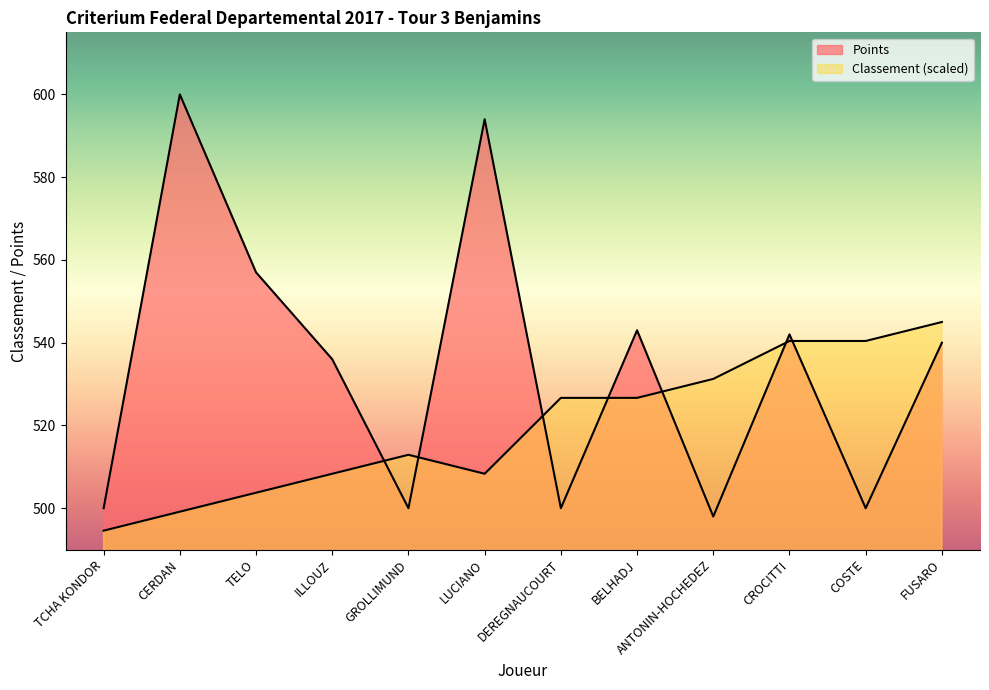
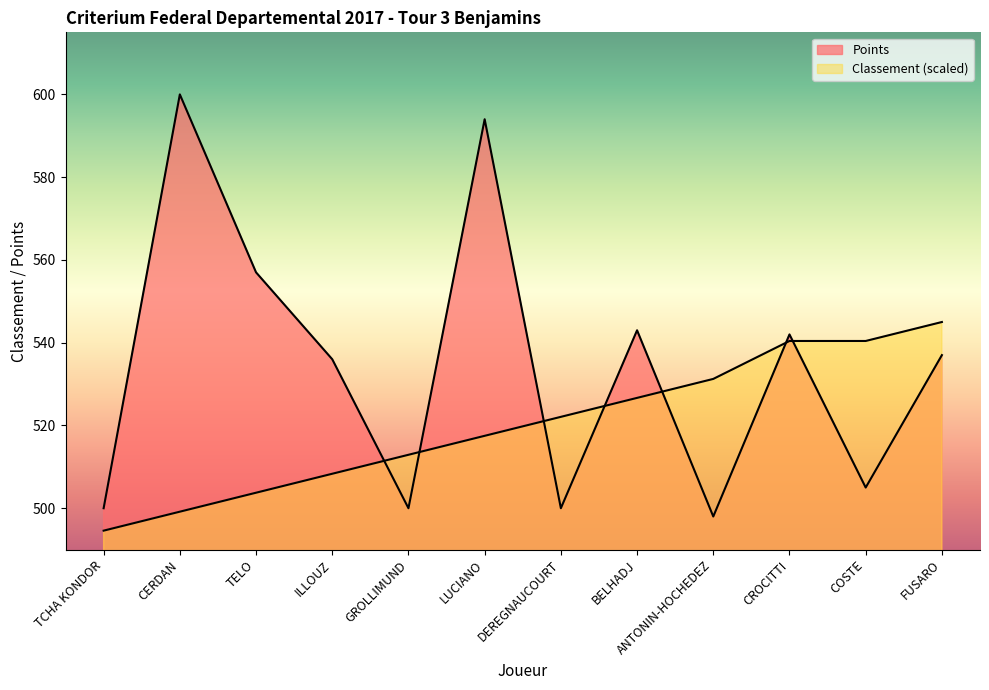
Classement (scaled), LUCIANO: 508 -> 518
Classement (scaled), DEREGNAUCOURT: 527 -> 522
Points, COSTE: 500 -> 505
Points, FUSARO: 540 -> 537
